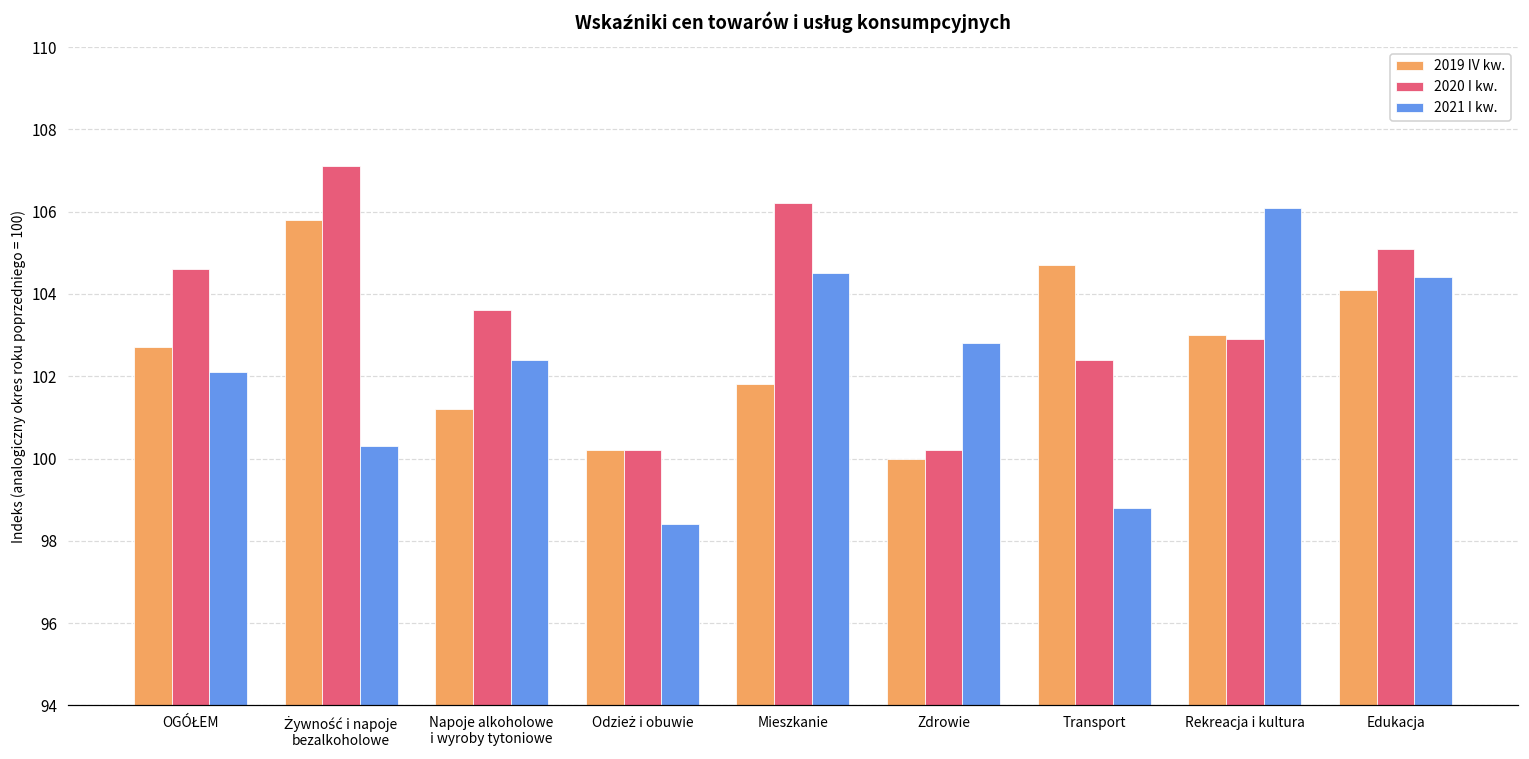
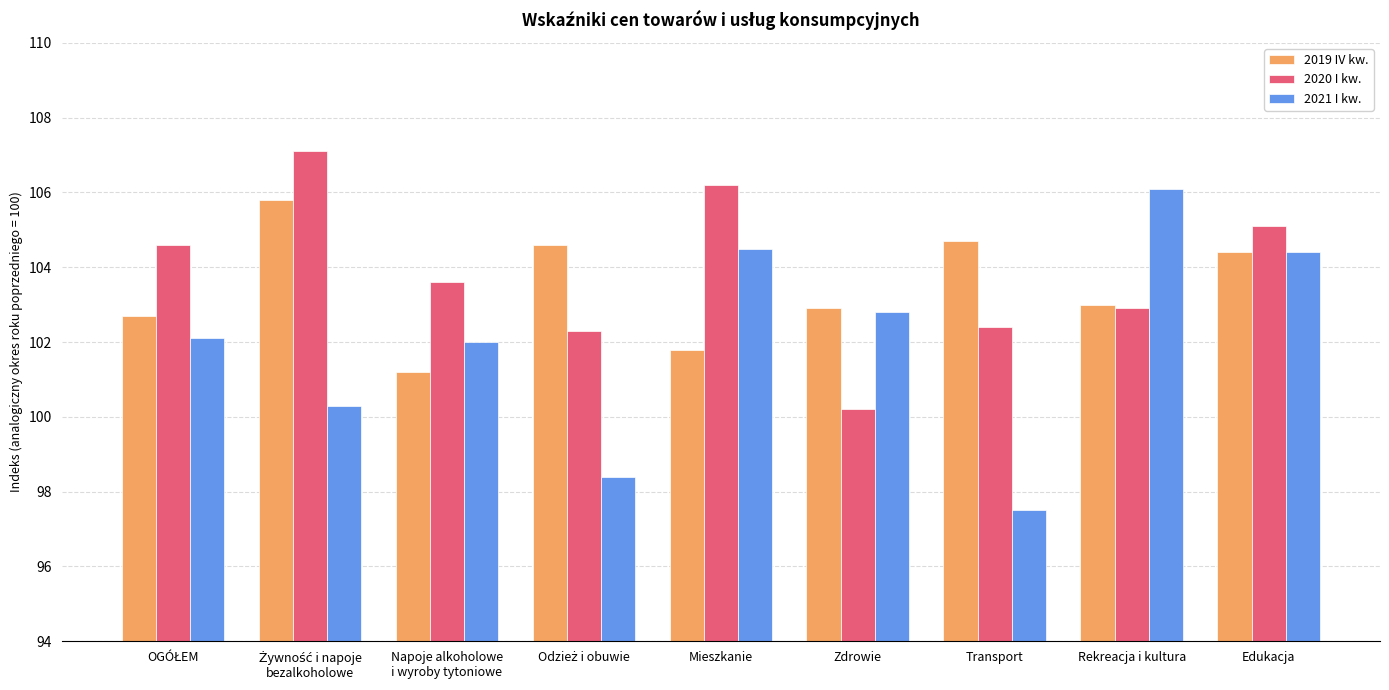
2021 I kw., Napoje alkoholowe i wyroby tytoniowe: 102.4 -> 102.0
2019 IV kw., Odzież i obuwie: 100.2 -> 104.6
2020 I kw., Odzież i obuwie: 100.2 -> 102.3
2019 IV kw., Zdrowie: 100.0 -> 102.9
2021 I kw., Transport: 98.8 -> 97.5
2019 IV kw., Edukacja: 104.1 -> 104.4
